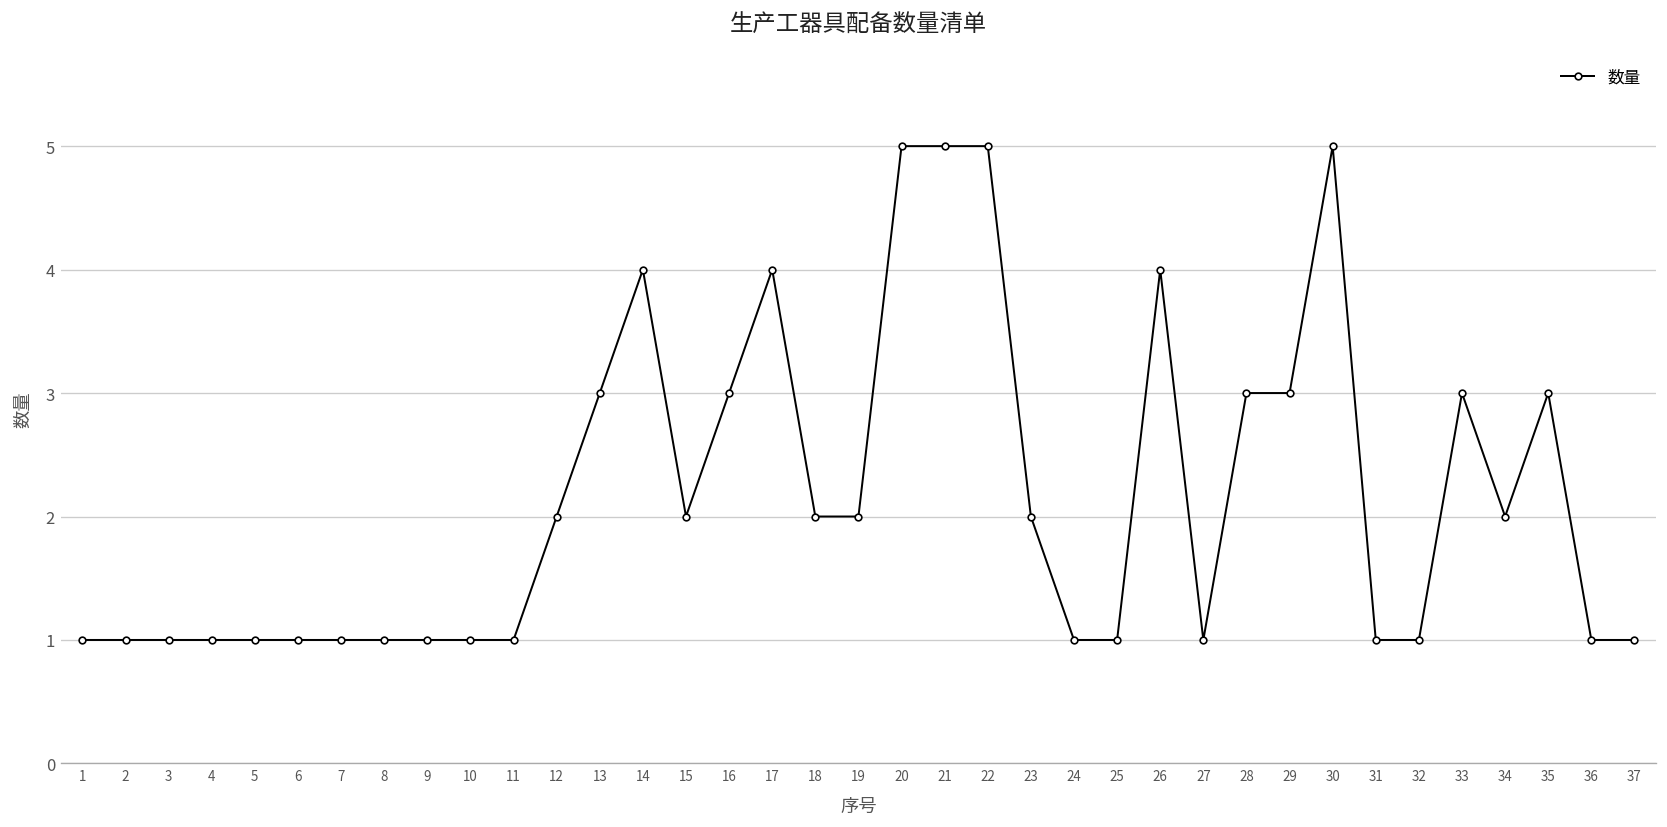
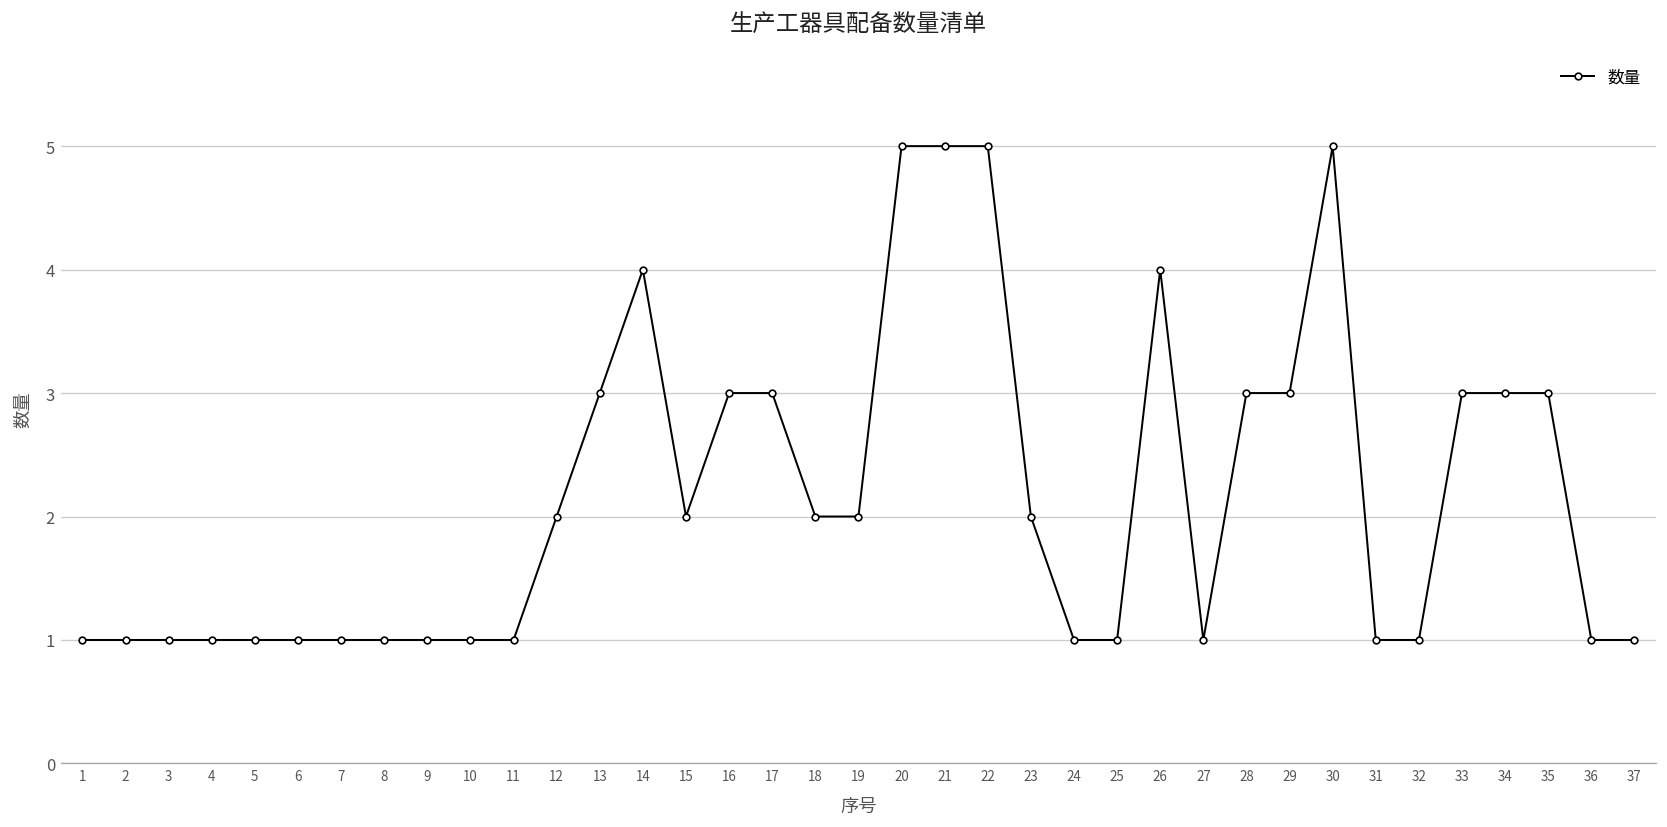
17: 4 -> 3
34: 2 -> 3
